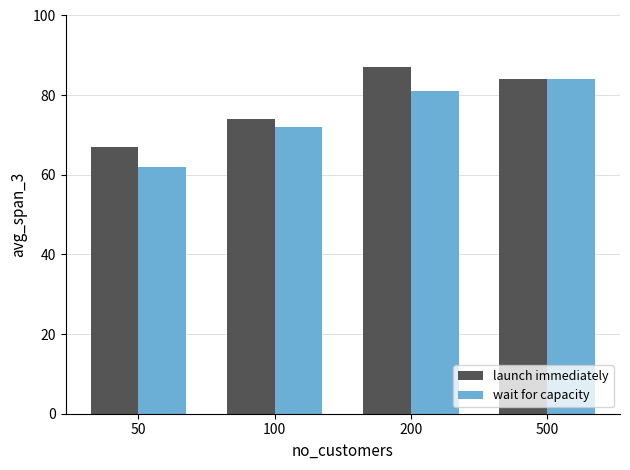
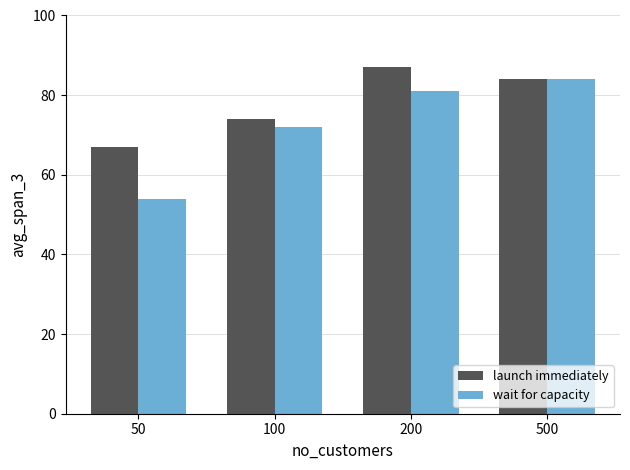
wait for capacity, 50: 62 -> 54
